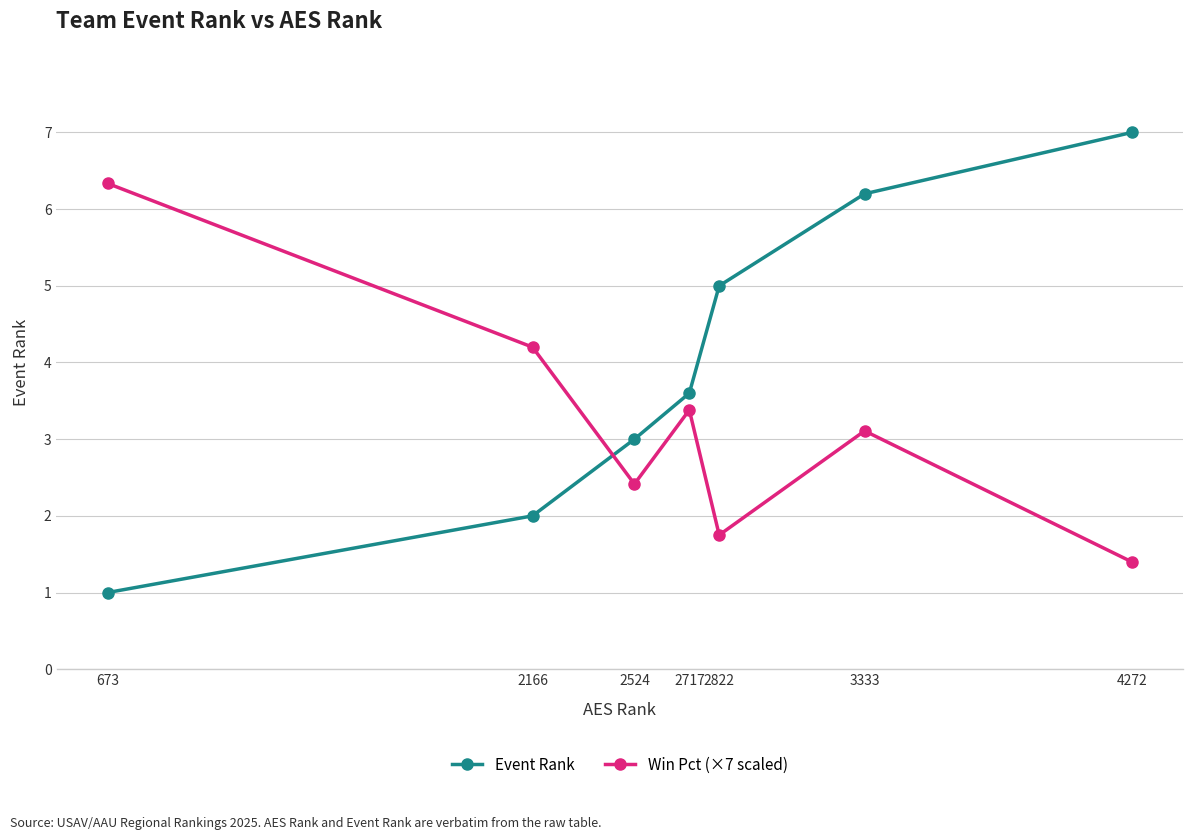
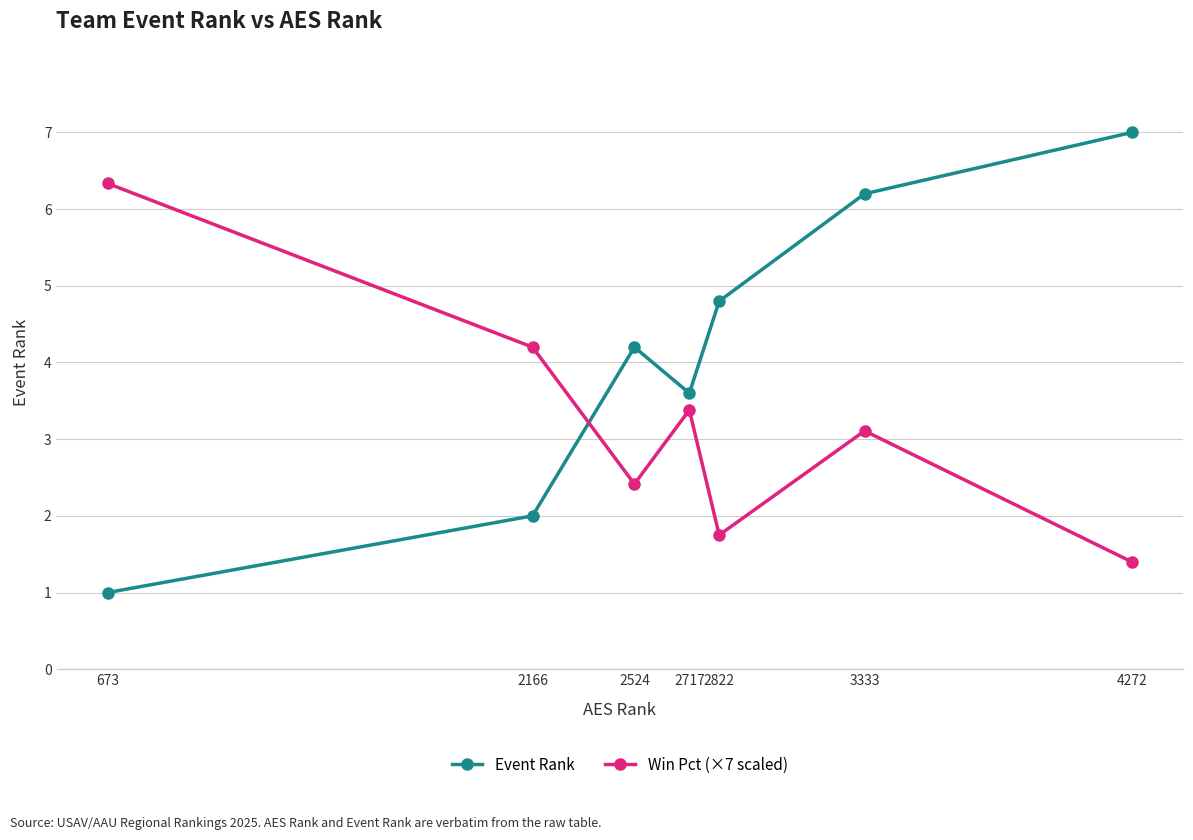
Event Rank, 2524: 3.0 -> 4.2
Event Rank, 2822: 5.0 -> 4.8
